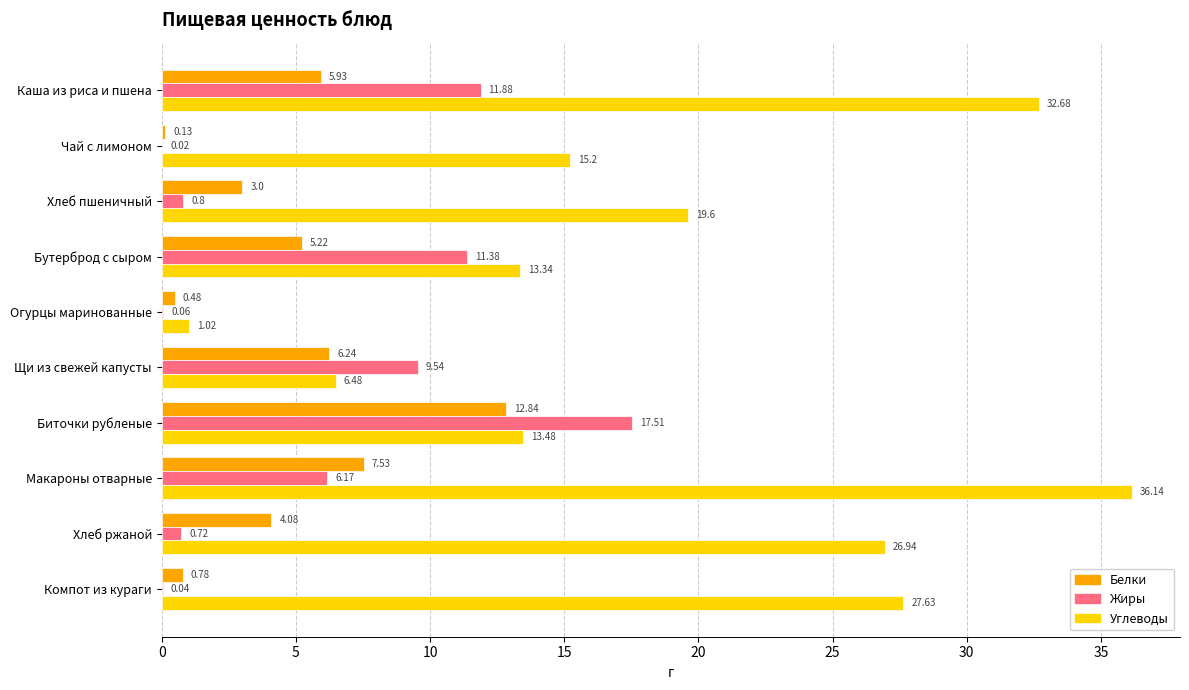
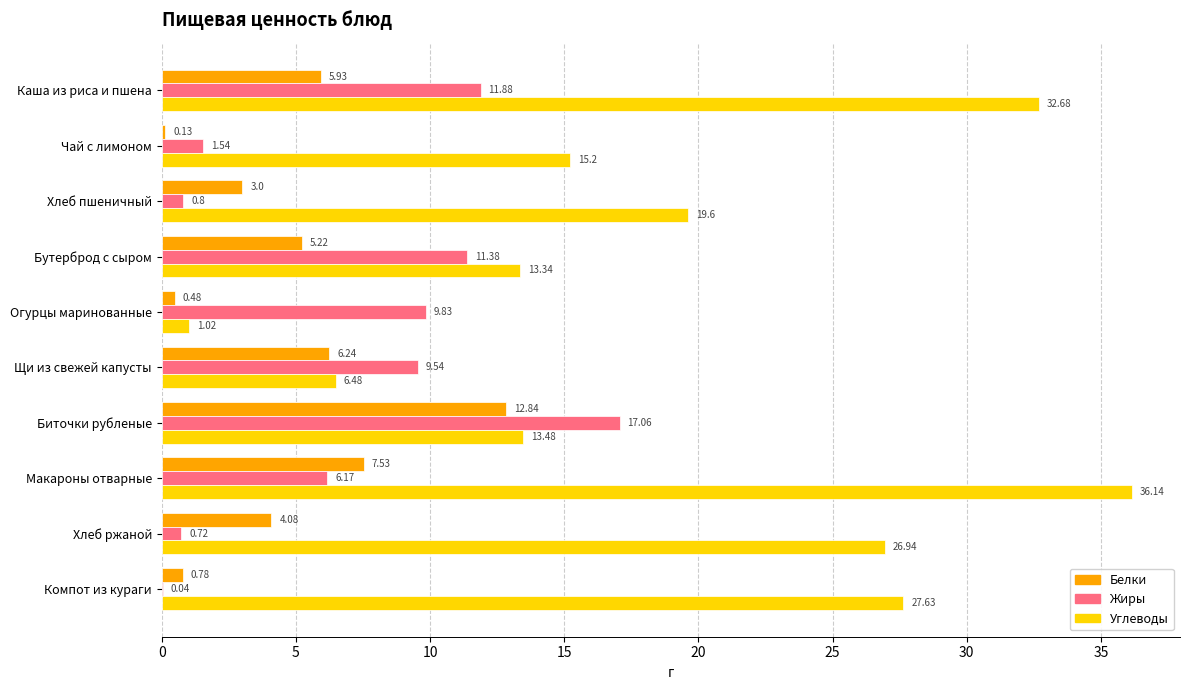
Жиры, Чай с лимоном: 0.02 -> 1.54
Жиры, Огурцы маринованные: 0.06 -> 9.83
Жиры, Биточки рубленые: 17.51 -> 17.06
